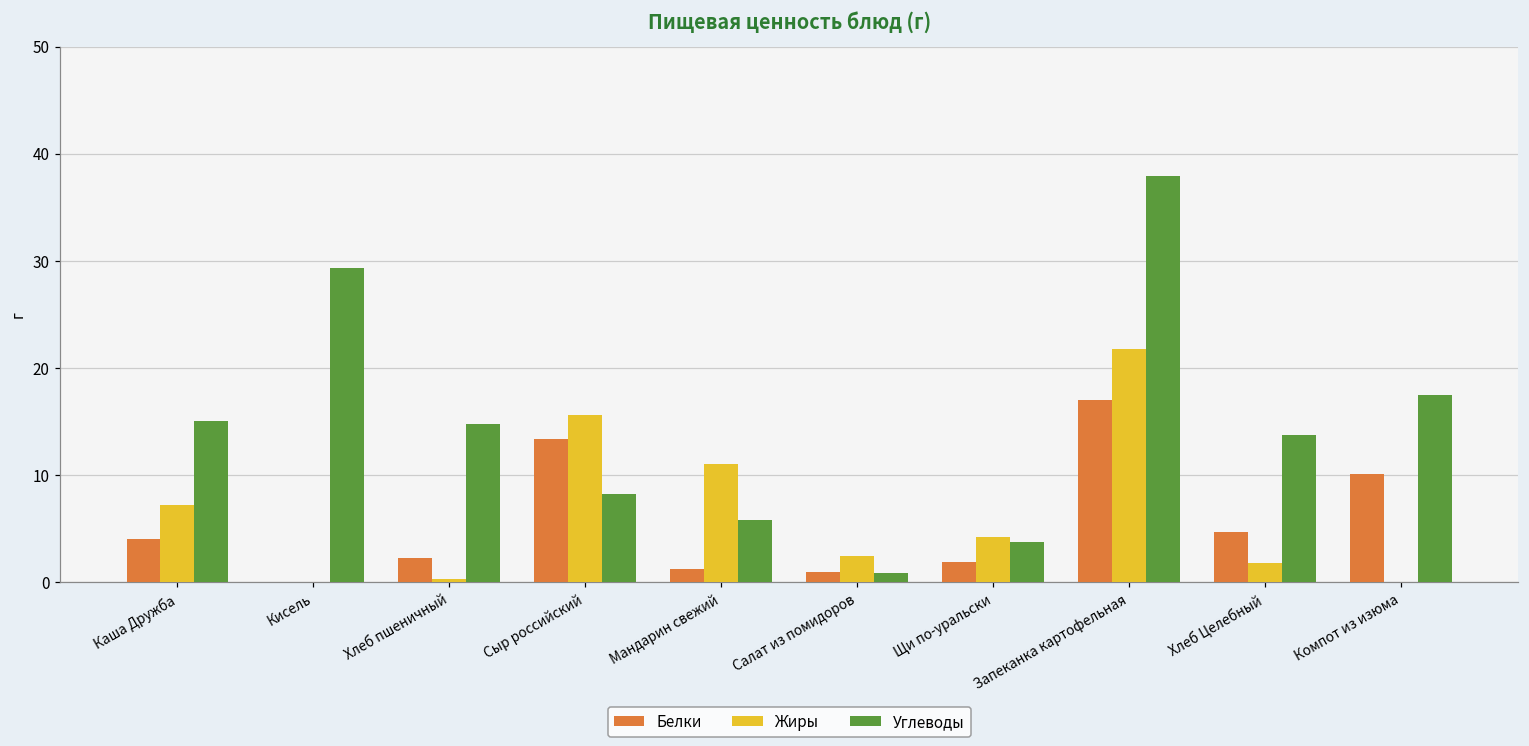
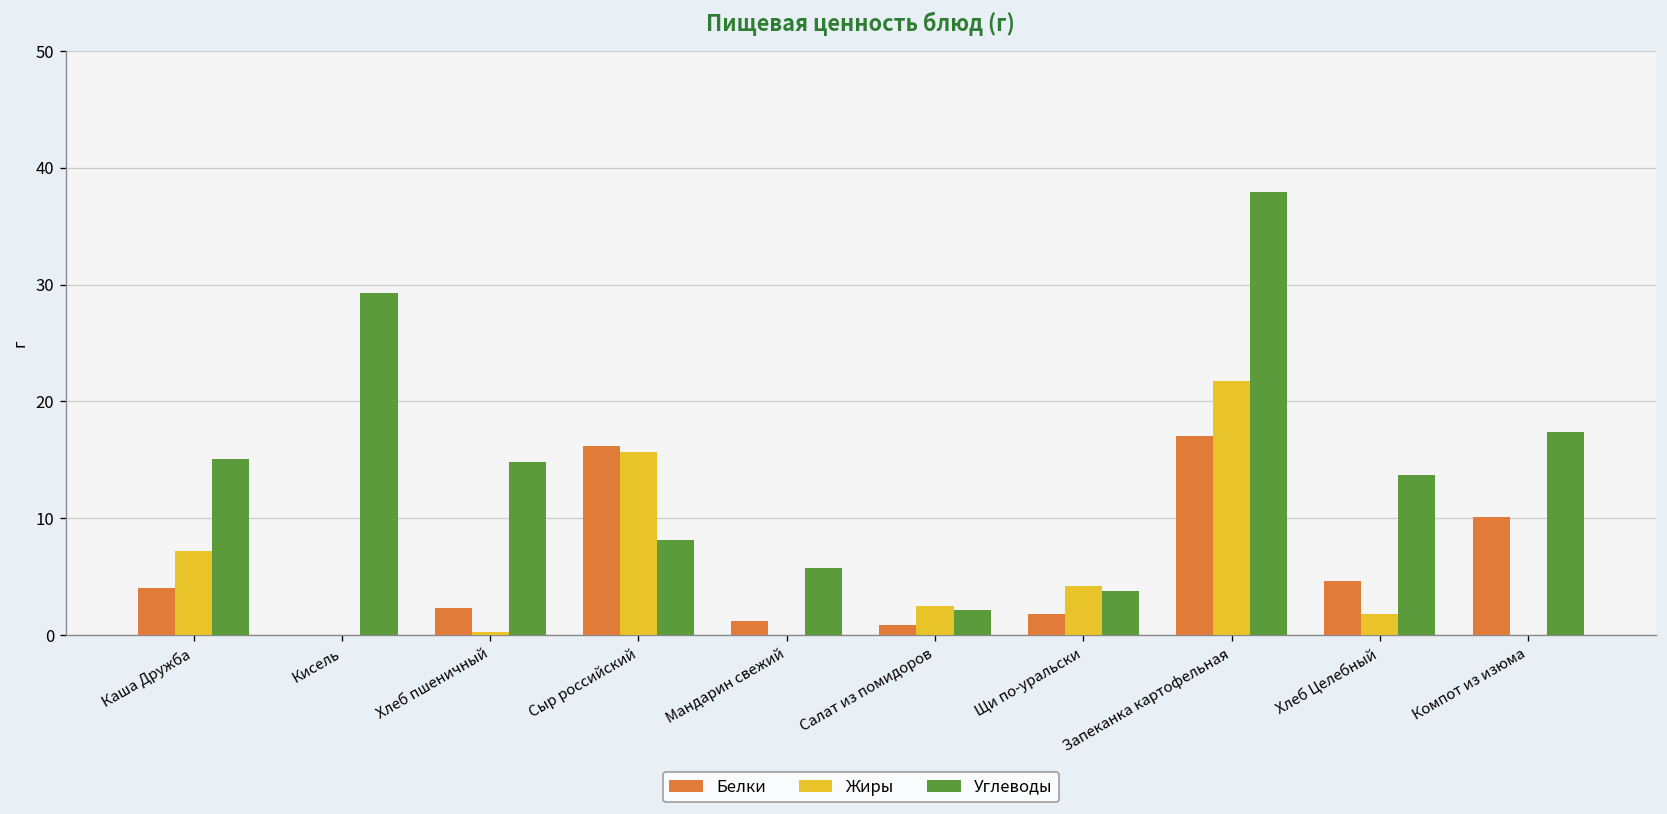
Белки, Сыр российский: 13 -> 16
Жиры, Мандарин свежий: 11 -> 0
Углеводы, Салат из помидоров: 1 -> 2
